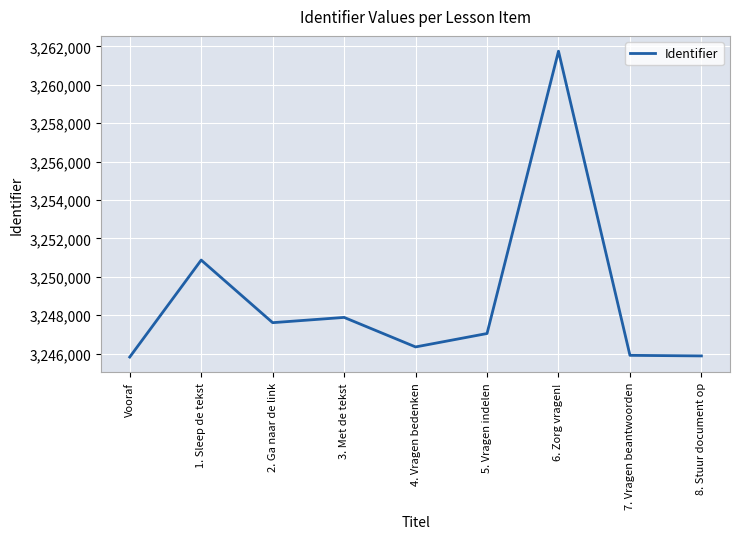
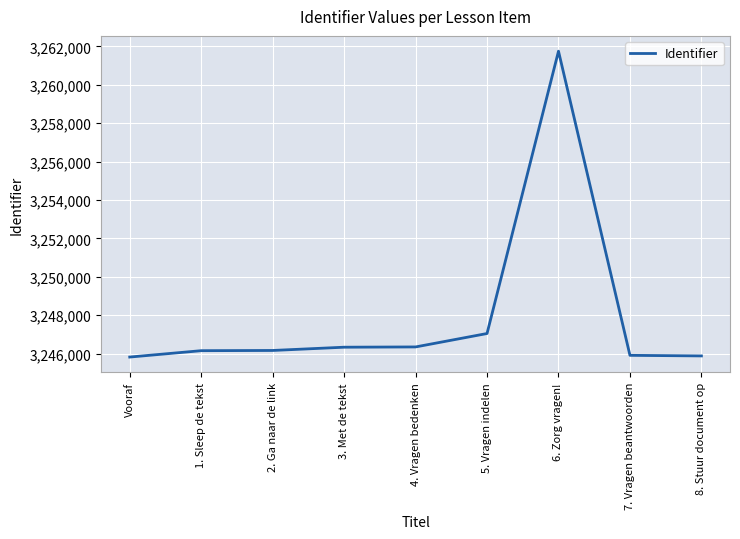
1. Sleep de tekst: 3,250,900 -> 3,246,100
2. Ga naar de link: 3,247,600 -> 3,246,200
3. Met de tekst: 3,247,900 -> 3,246,300
